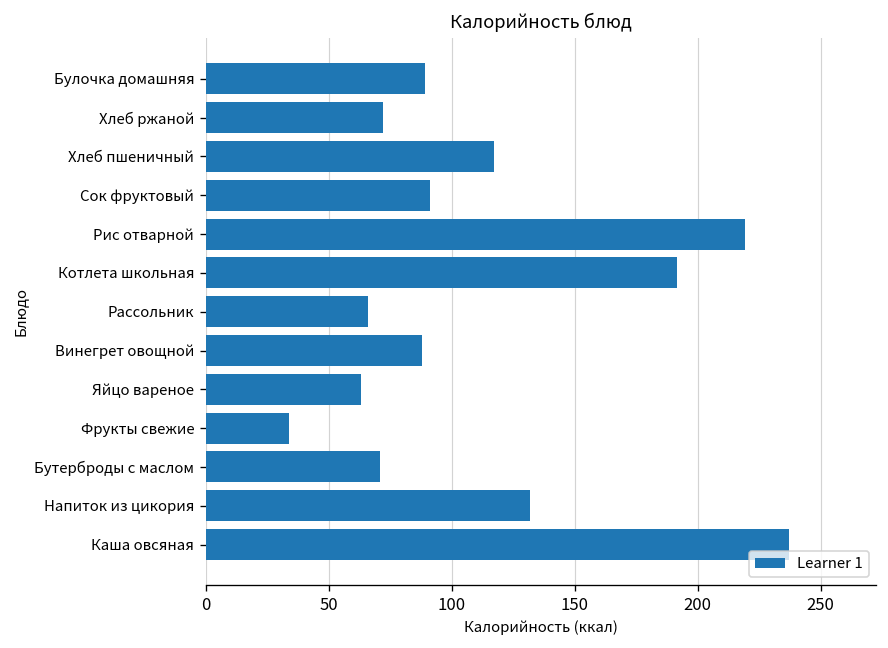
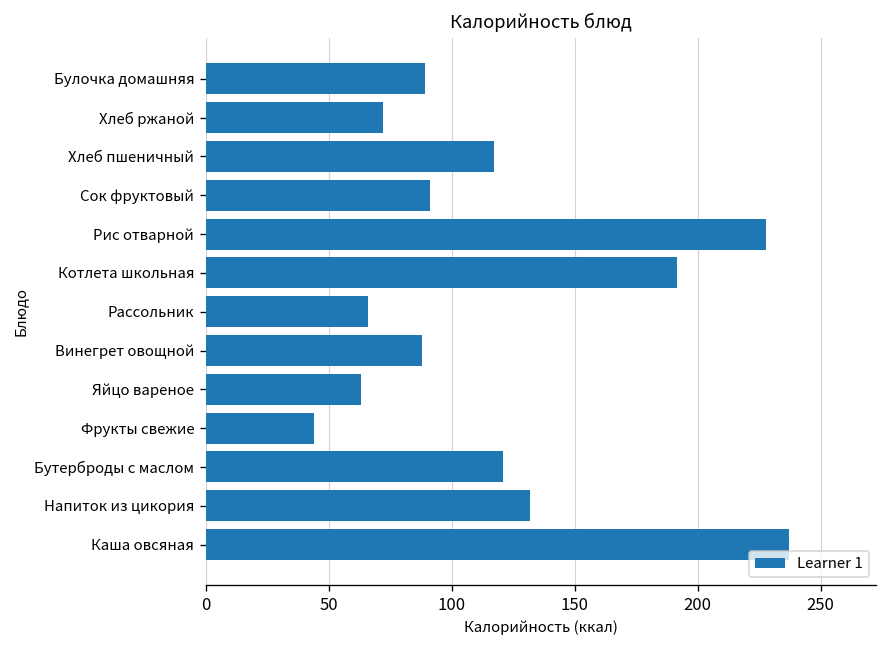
Рис отварной: 219 -> 228
Фрукты свежие: 34 -> 44
Бутерброды с маслом: 71 -> 121
